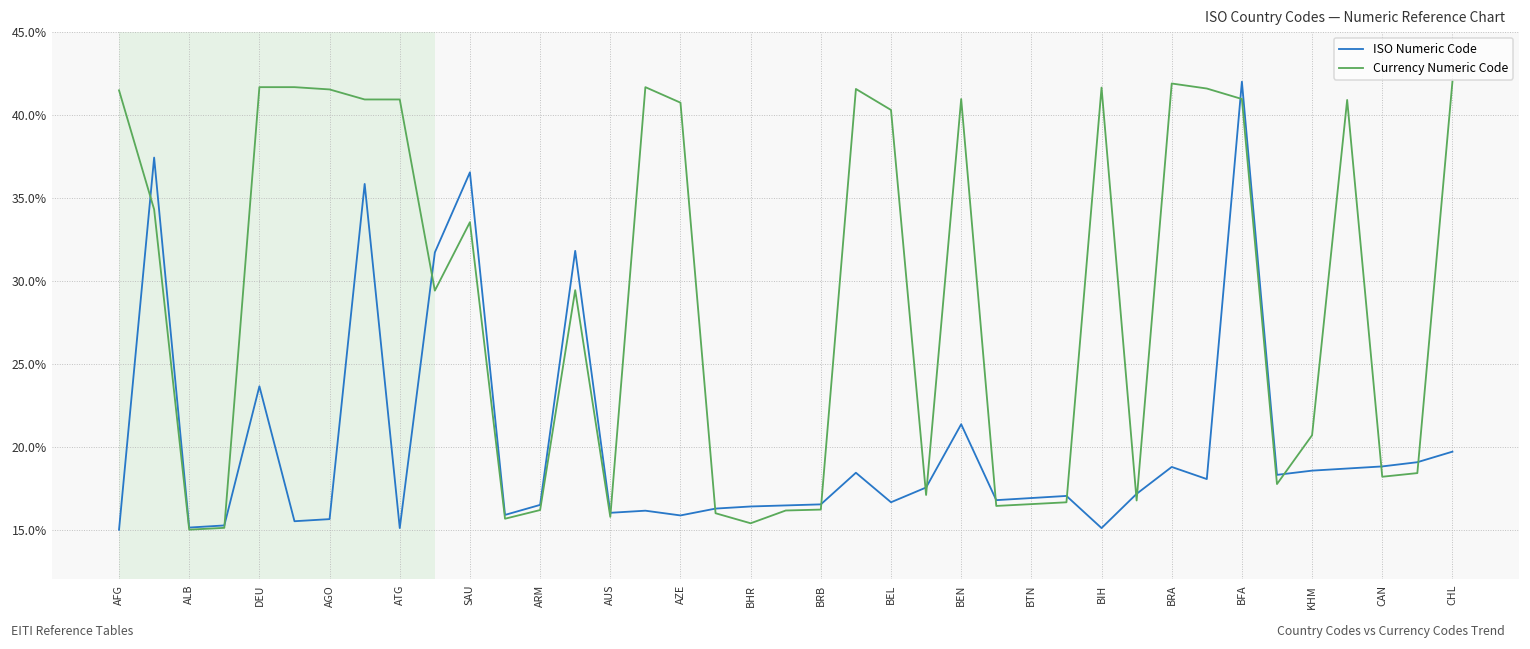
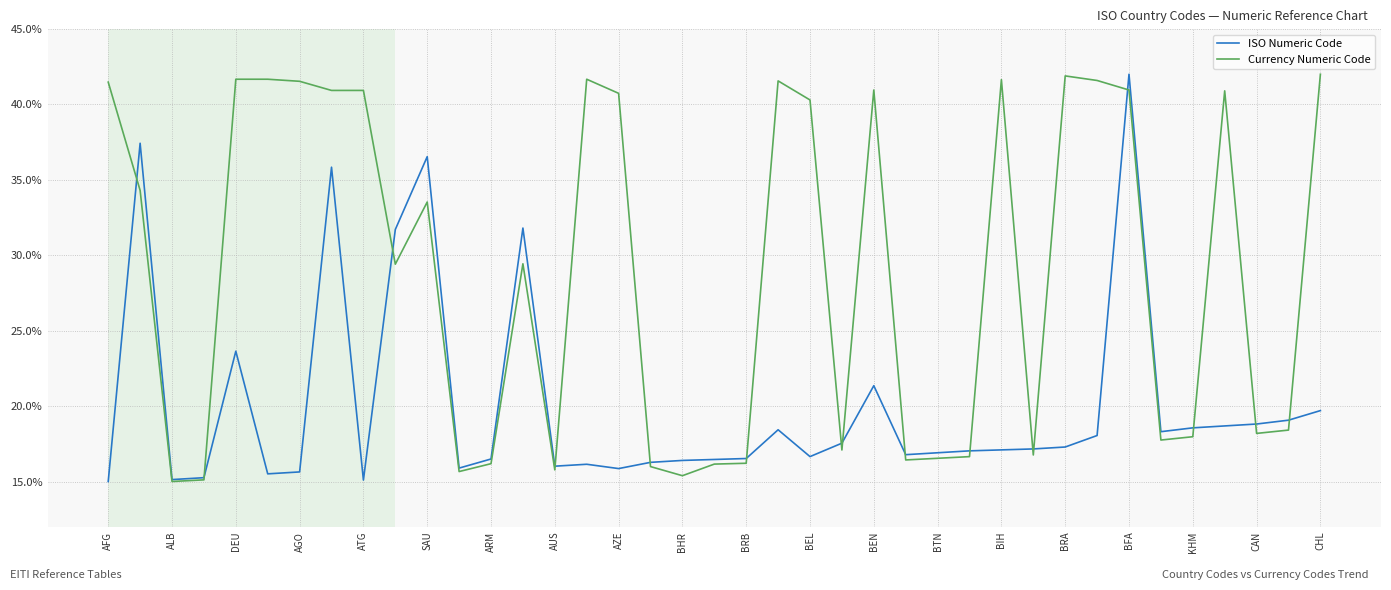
ISO Numeric Code, BIH: 15.1% -> 17.1%
ISO Numeric Code, BRA: 18.8% -> 17.3%
Currency Numeric Code, KHM: 20.7% -> 18.0%
